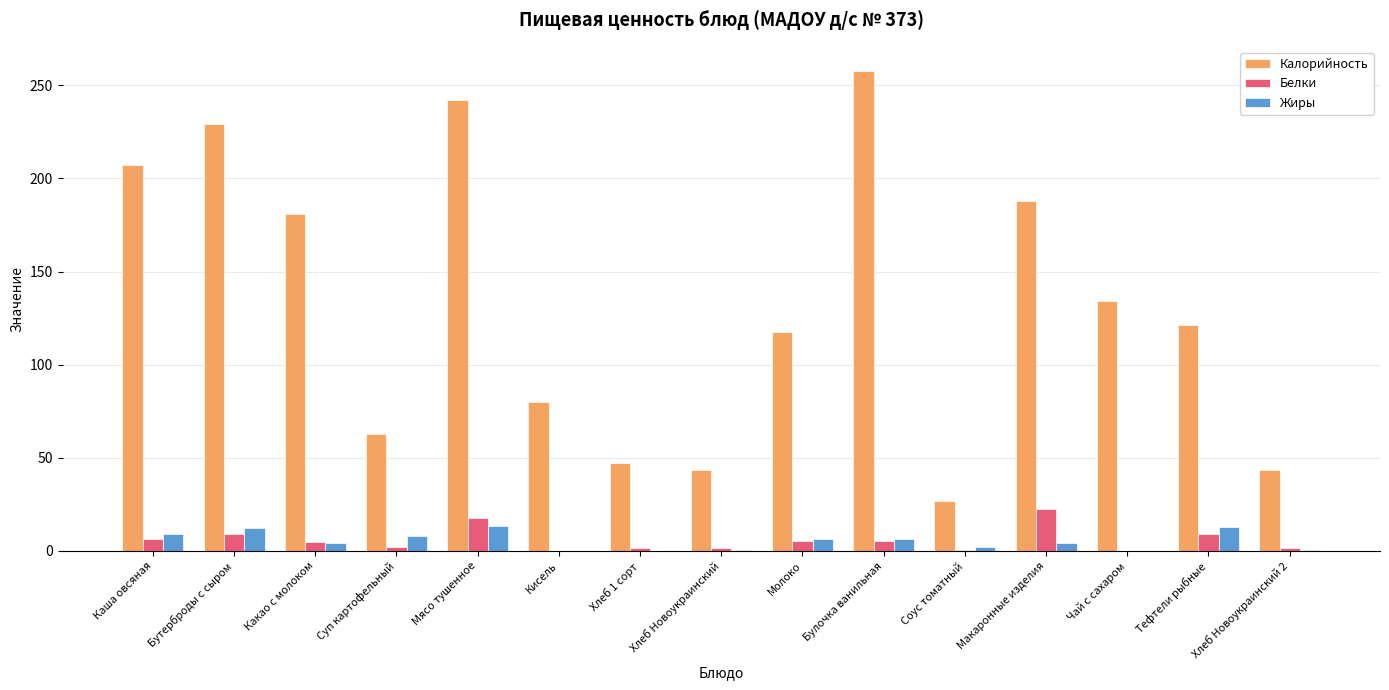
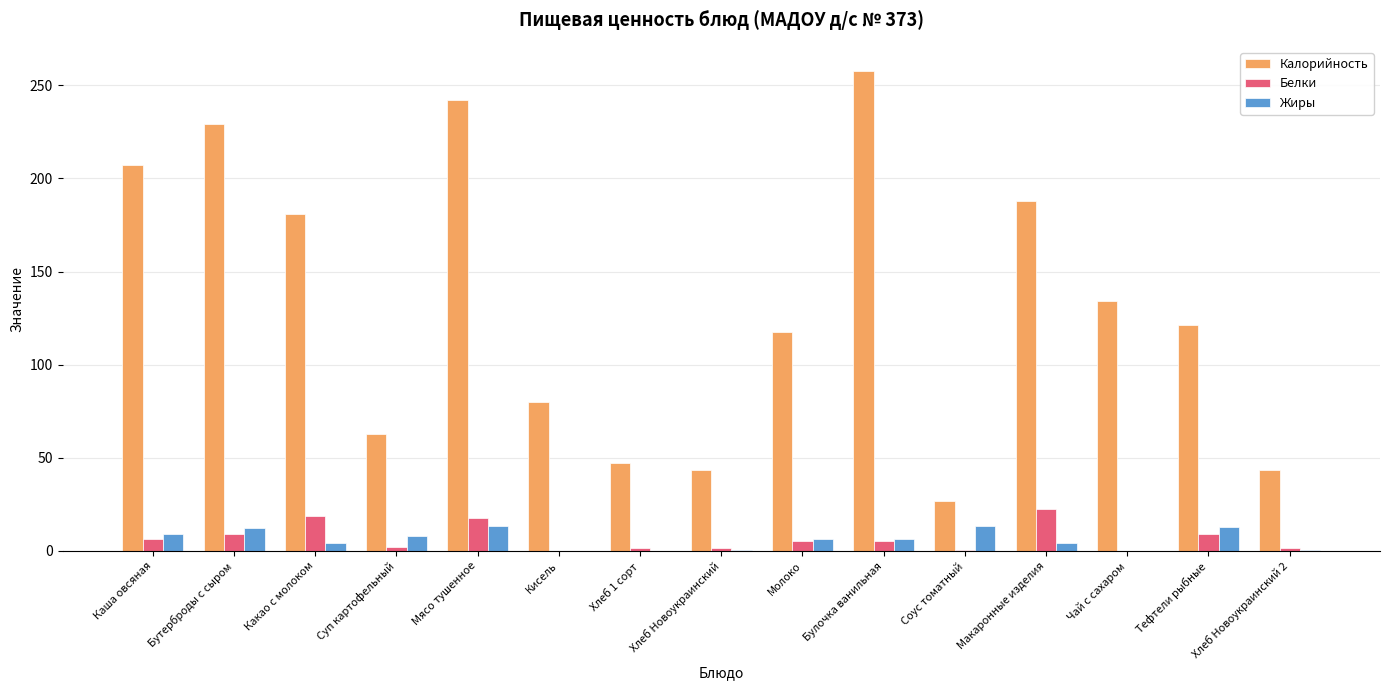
Белки, Какао с молоком: 5 -> 19
Жиры, Соус томатный: 2 -> 14
